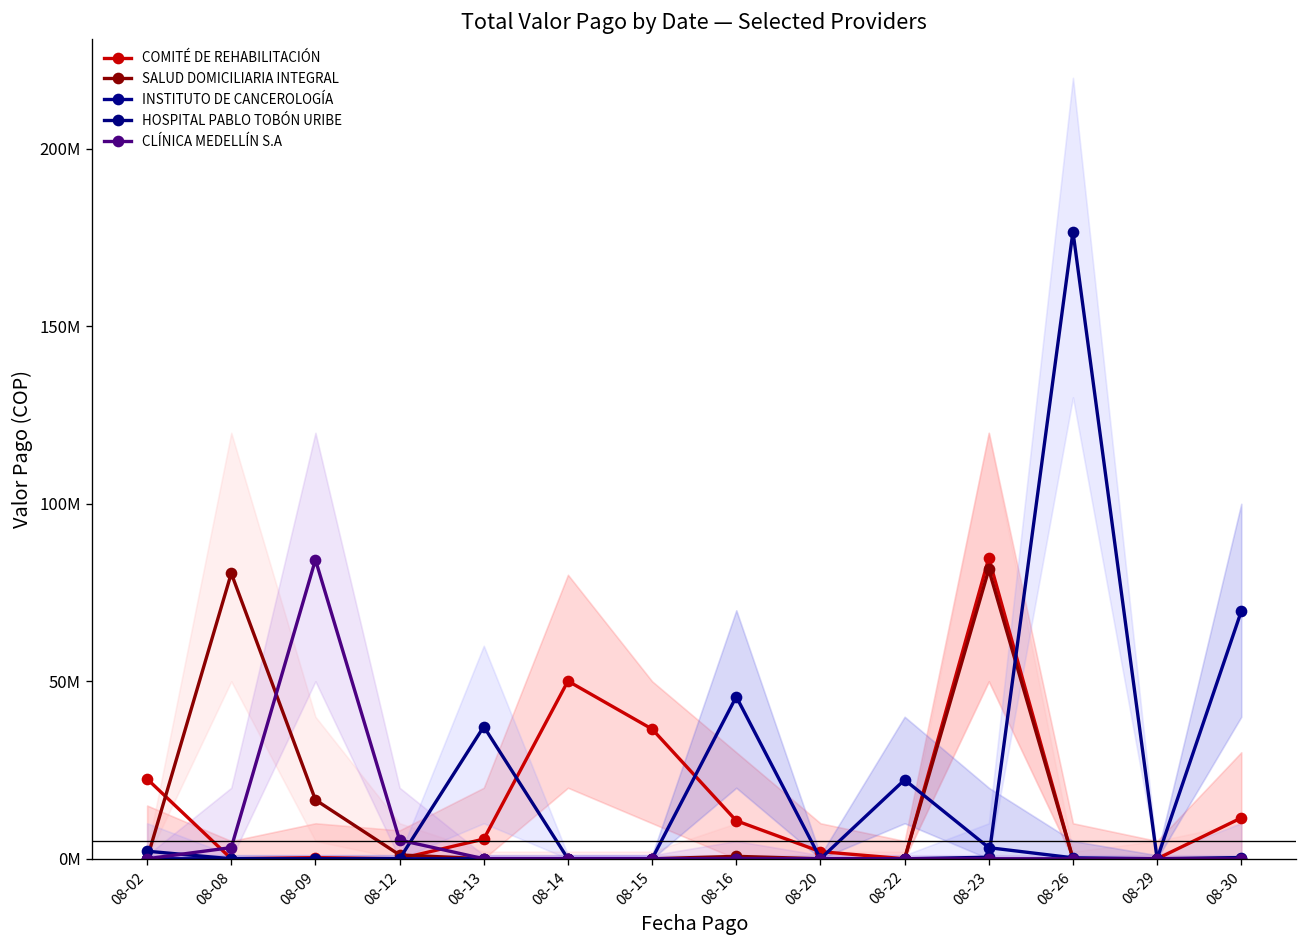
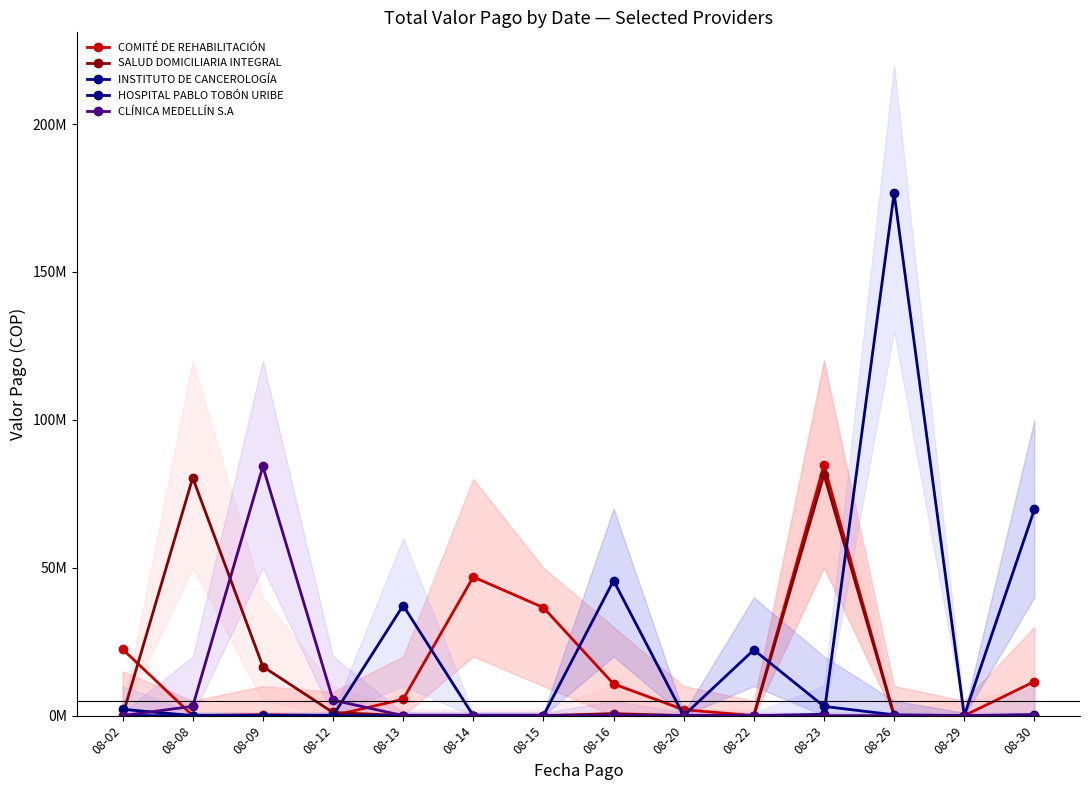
COMITÉ DE REHABILITACIÓN, 08-14: 50000000 -> 47000000
